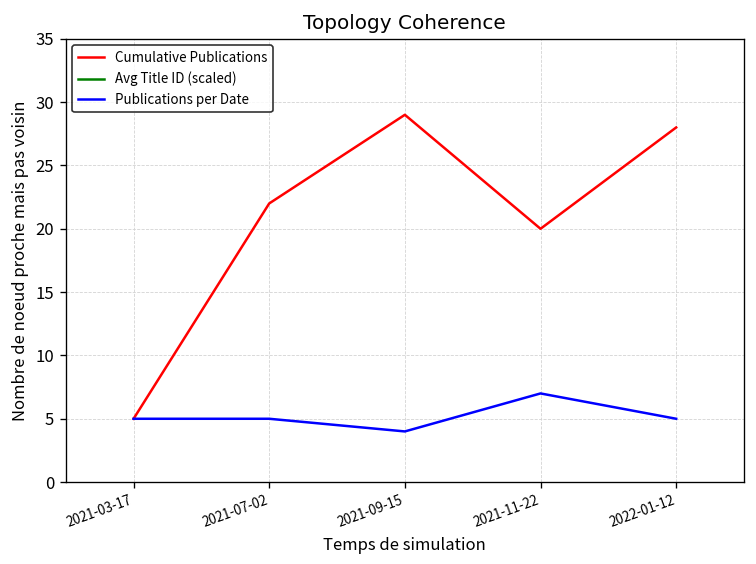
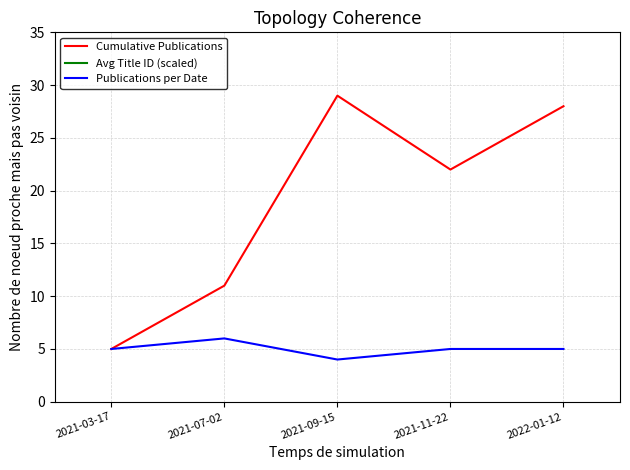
Cumulative Publications, 2021-07-02: 22 -> 11
Publications per Date, 2021-07-02: 5 -> 6
Cumulative Publications, 2021-11-22: 20 -> 22
Publications per Date, 2021-11-22: 7 -> 5
